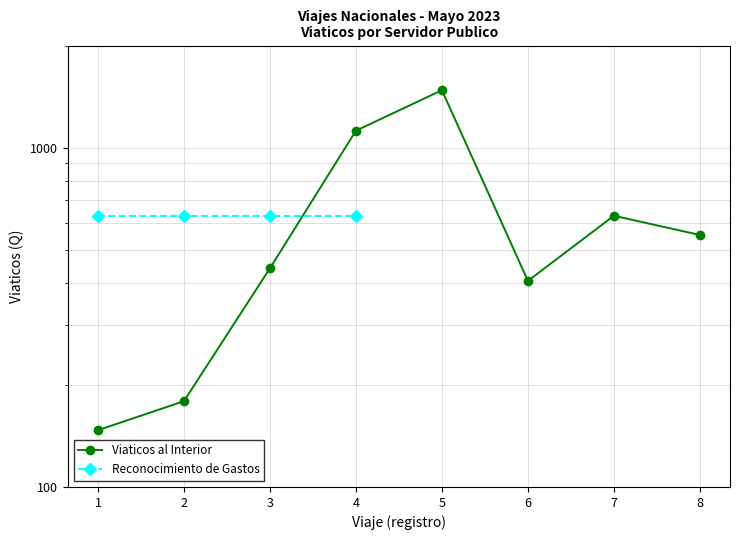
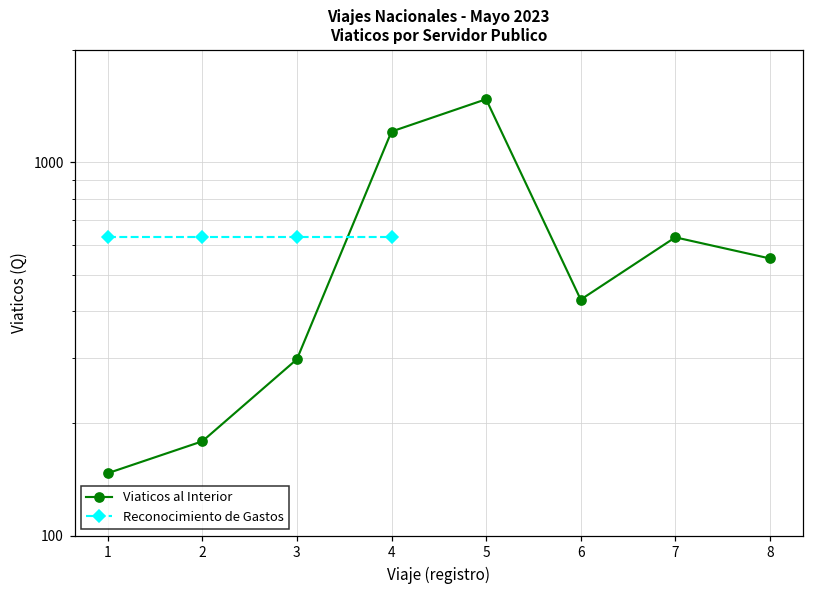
Viaticos al Interior, 3: 440 -> 300
Viaticos al Interior, 4: 1120 -> 1210
Viaticos al Interior, 6: 410 -> 430
